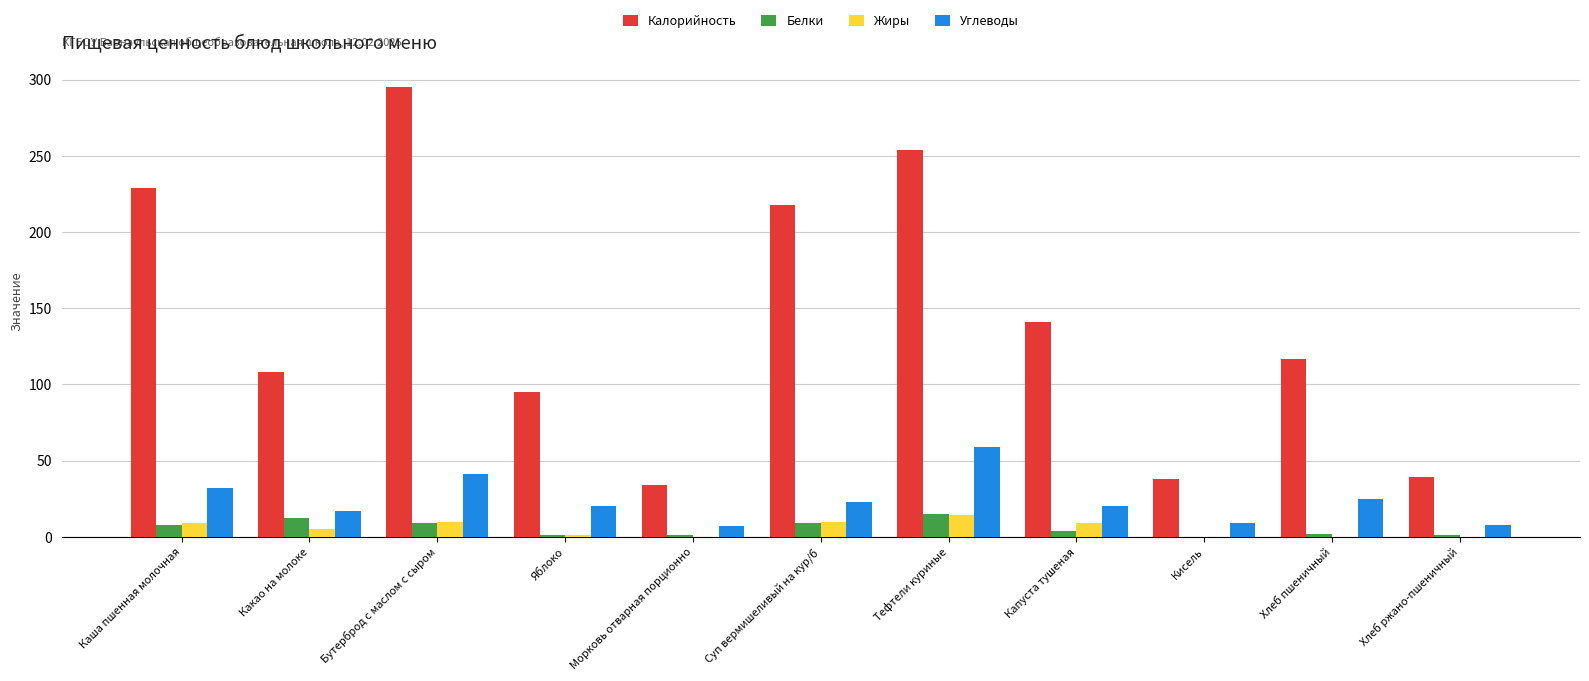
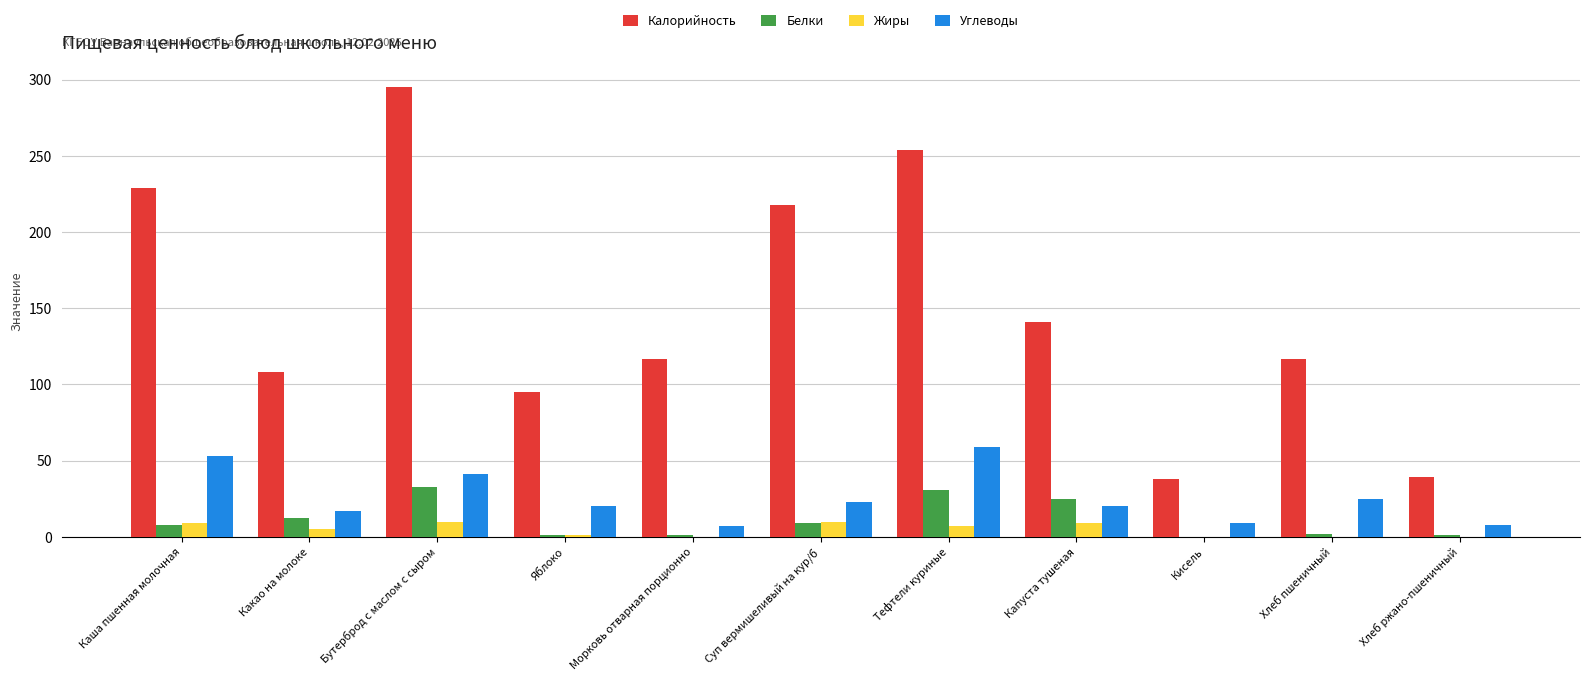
Углеводы, Каша пшенная молочная: 32 -> 53
Белки, Бутерброд с маслом с сыром: 9 -> 33
Калорийность, Морковь отварная порционно: 34 -> 117
Белки, Тефтели куриные: 15 -> 31
Жиры, Тефтели куриные: 14 -> 7
Белки, Капуста тушеная: 4 -> 25
